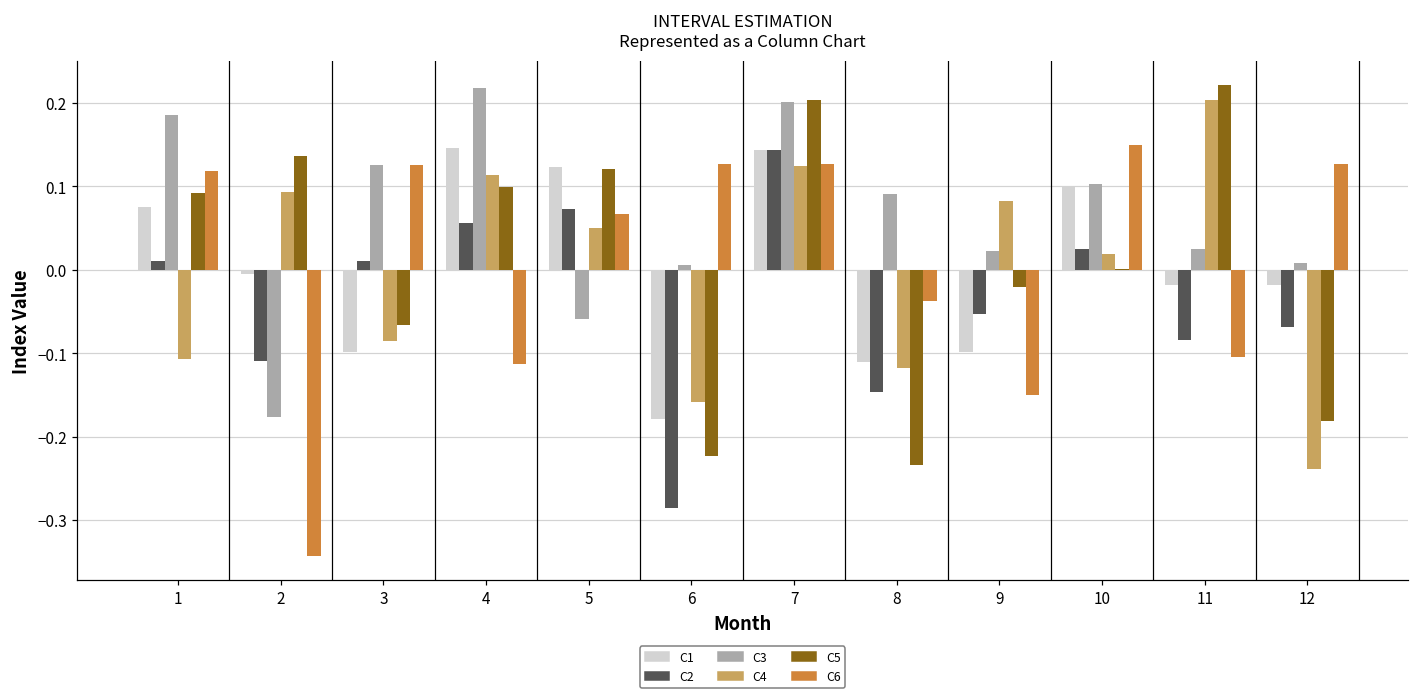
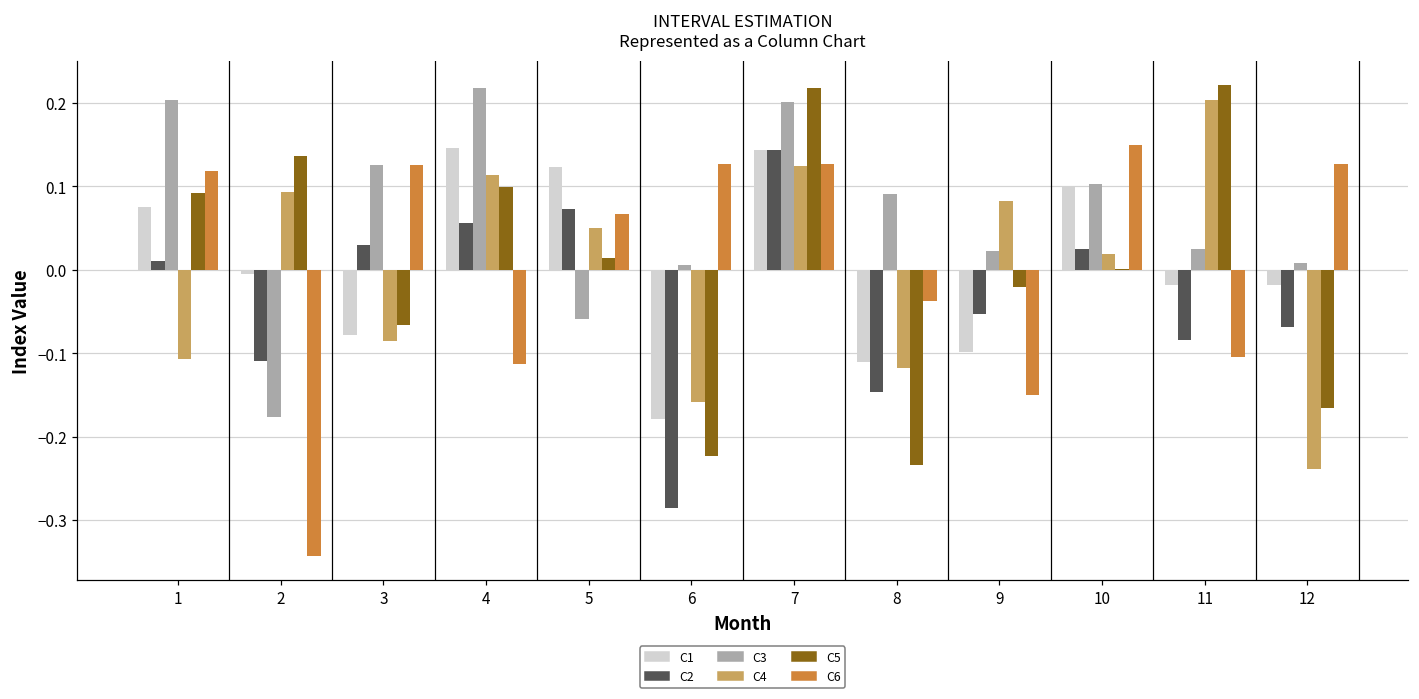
C3, 1: 0.19 -> 0.20
C1, 3: -0.10 -> -0.08
C2, 3: 0.01 -> 0.03
C5, 5: 0.12 -> 0.01
C5, 7: 0.20 -> 0.22
C5, 12: -0.18 -> -0.17
